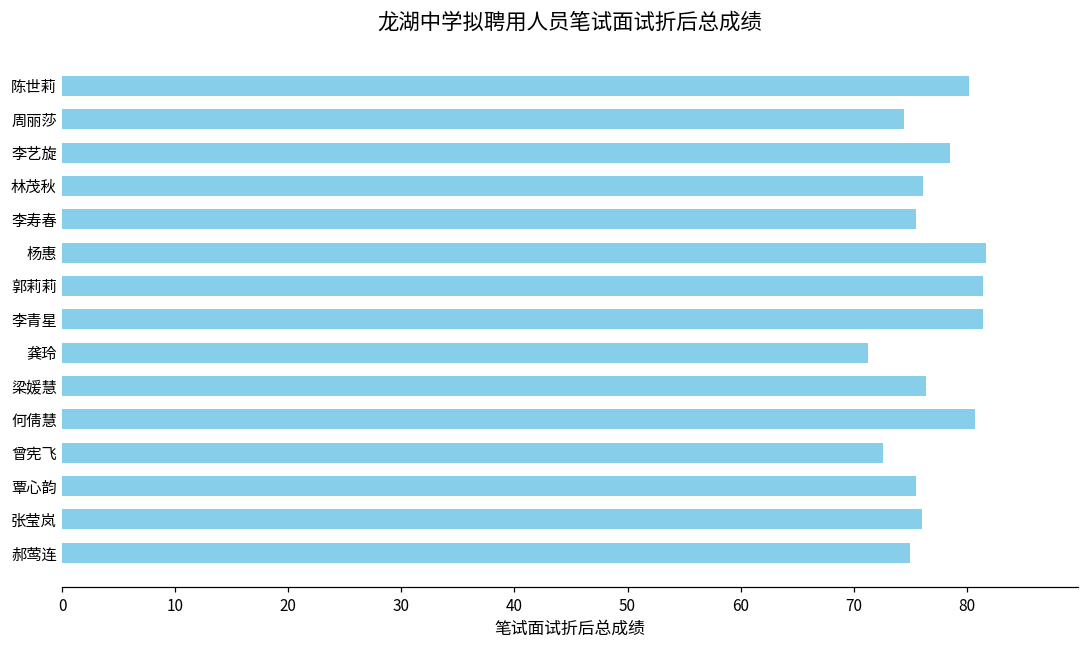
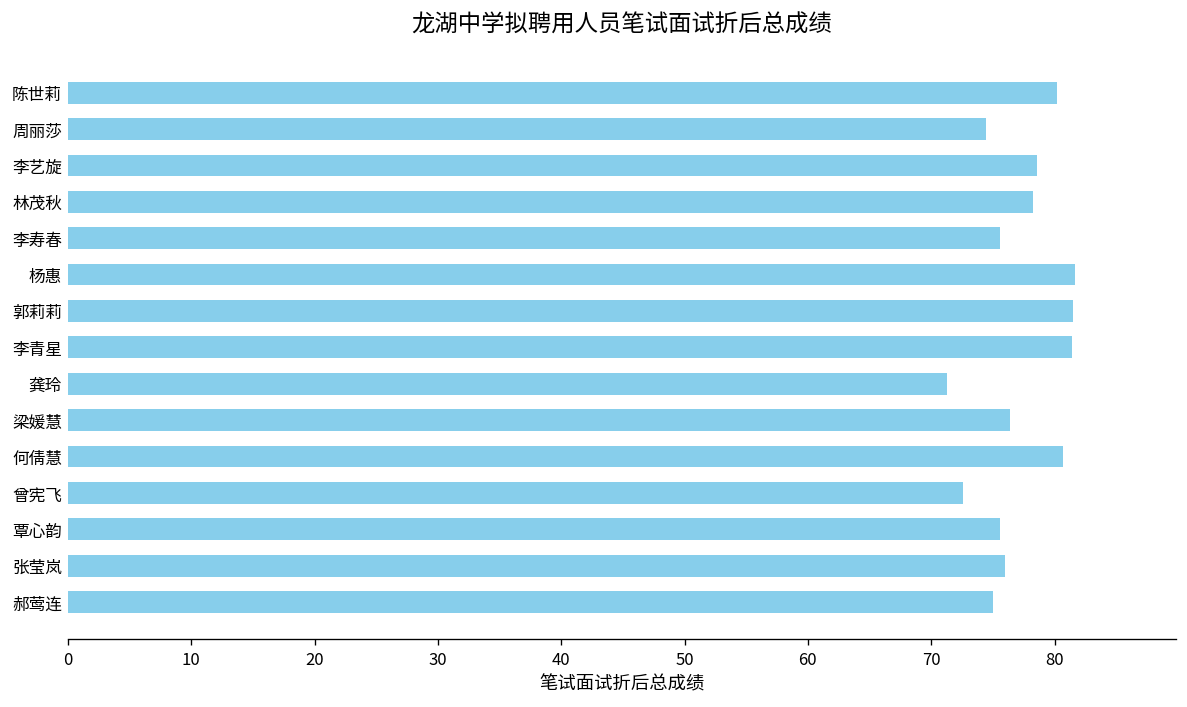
林茂秋: 76.1 -> 78.3
